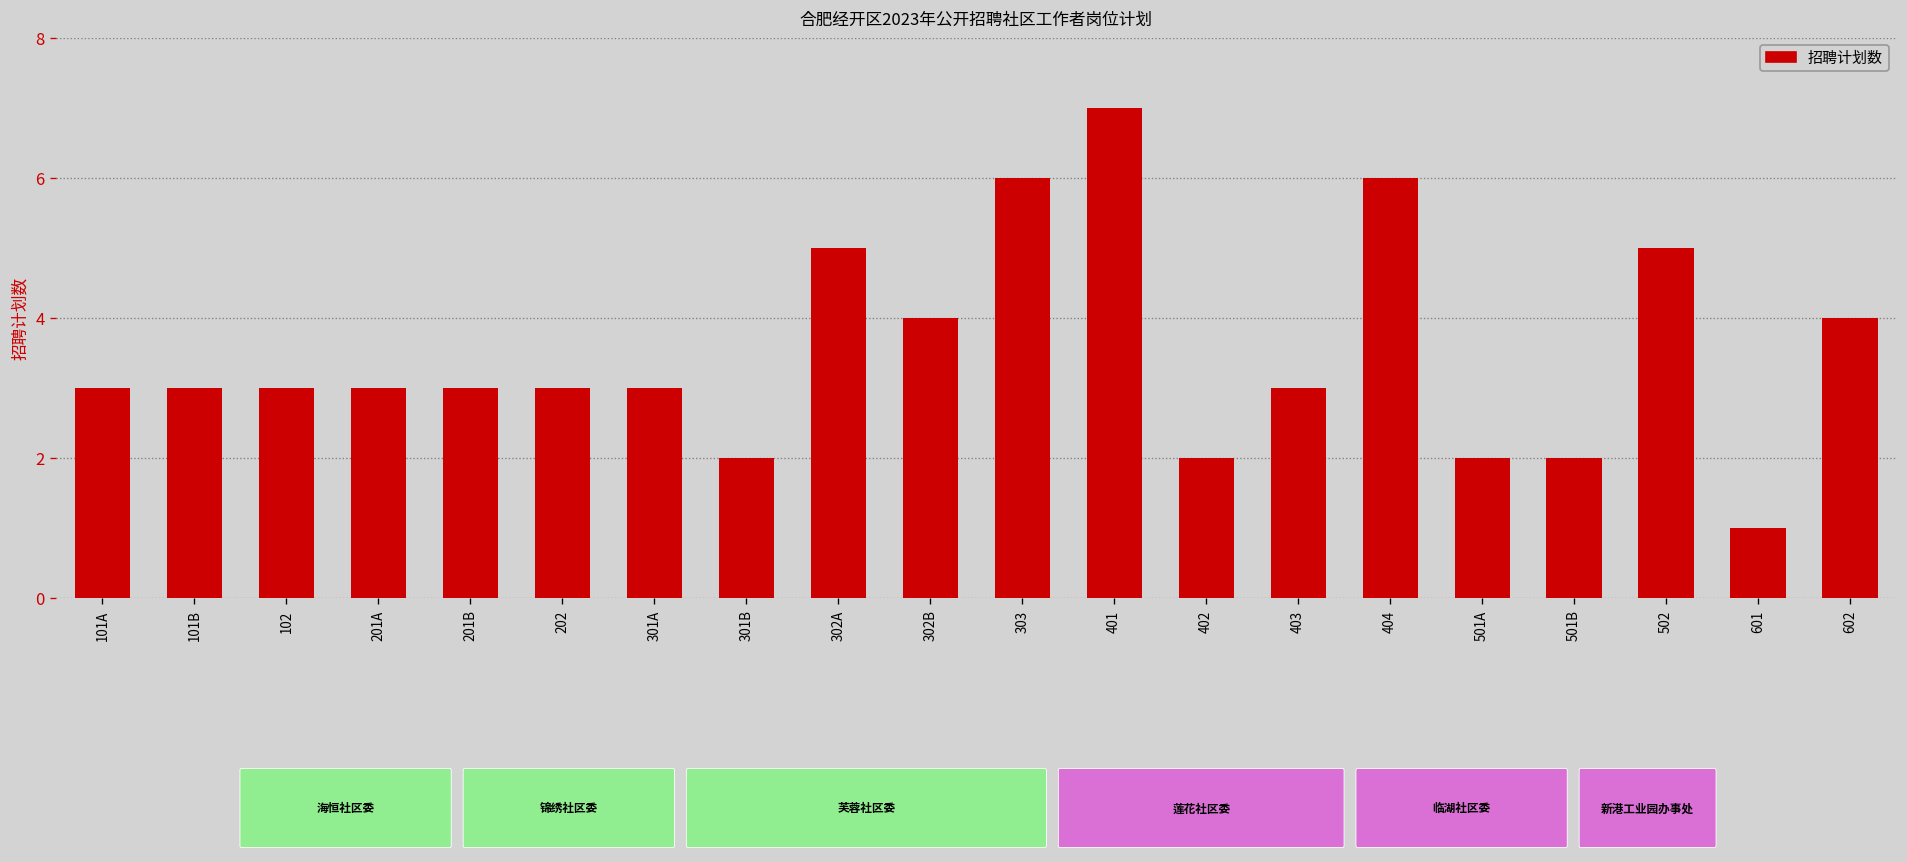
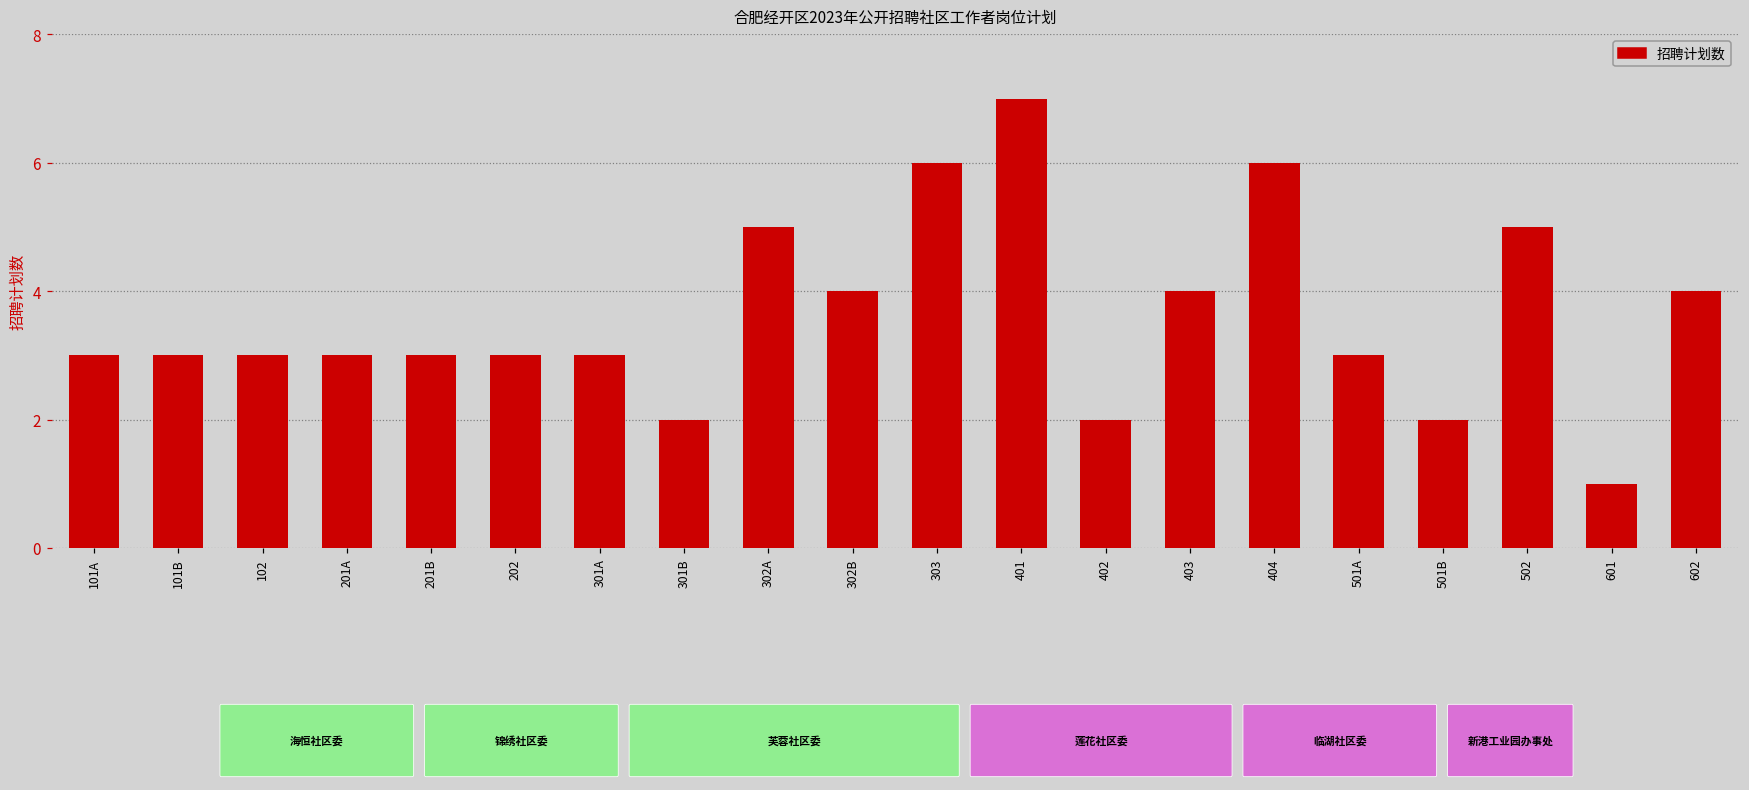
403: 3 -> 4
501A: 2 -> 3
